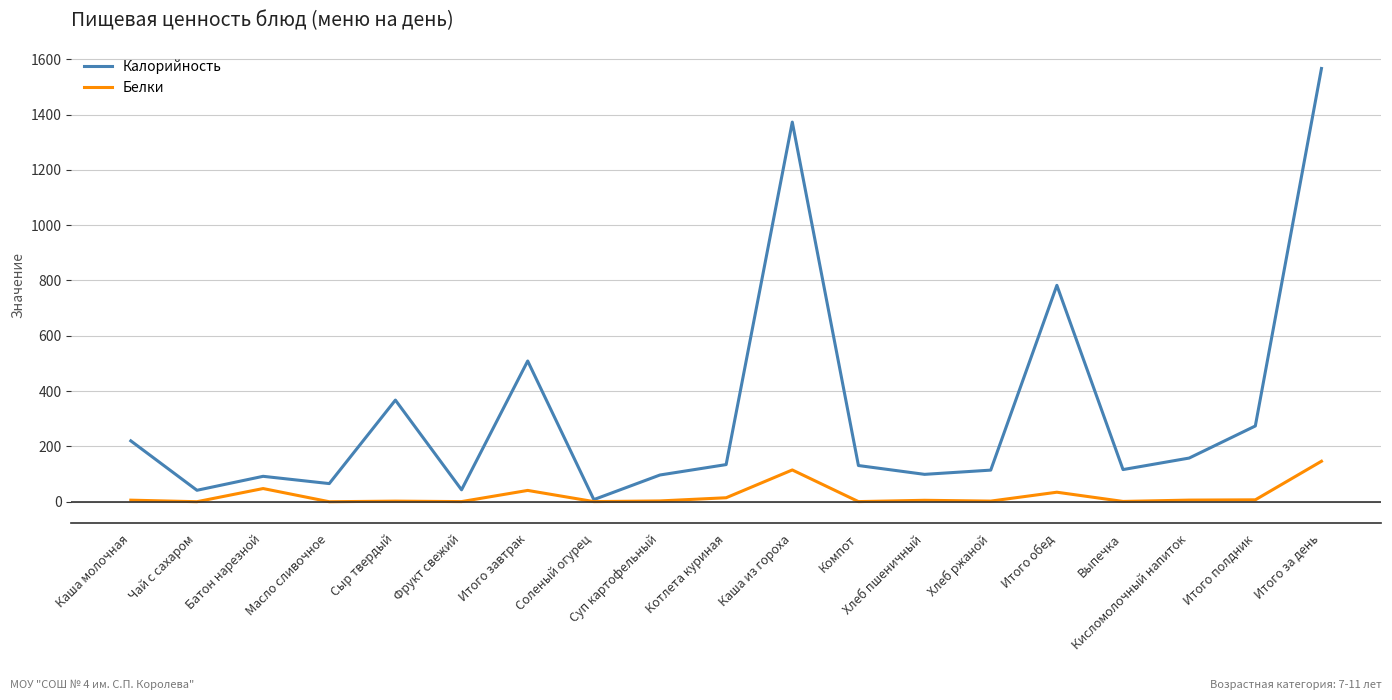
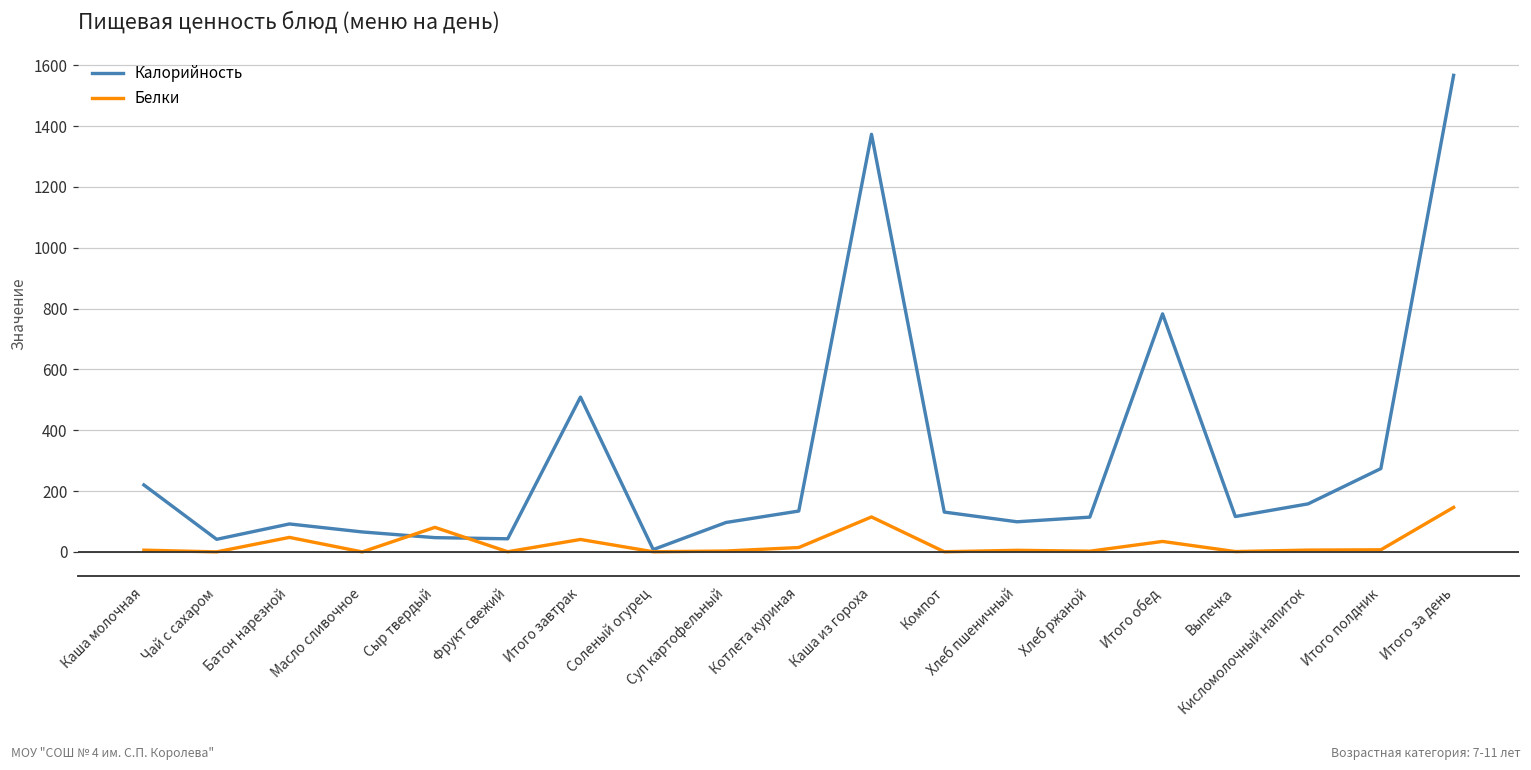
Калорийность, Сыр твердый: 370 -> 50
Белки, Сыр твердый: 0 -> 80
